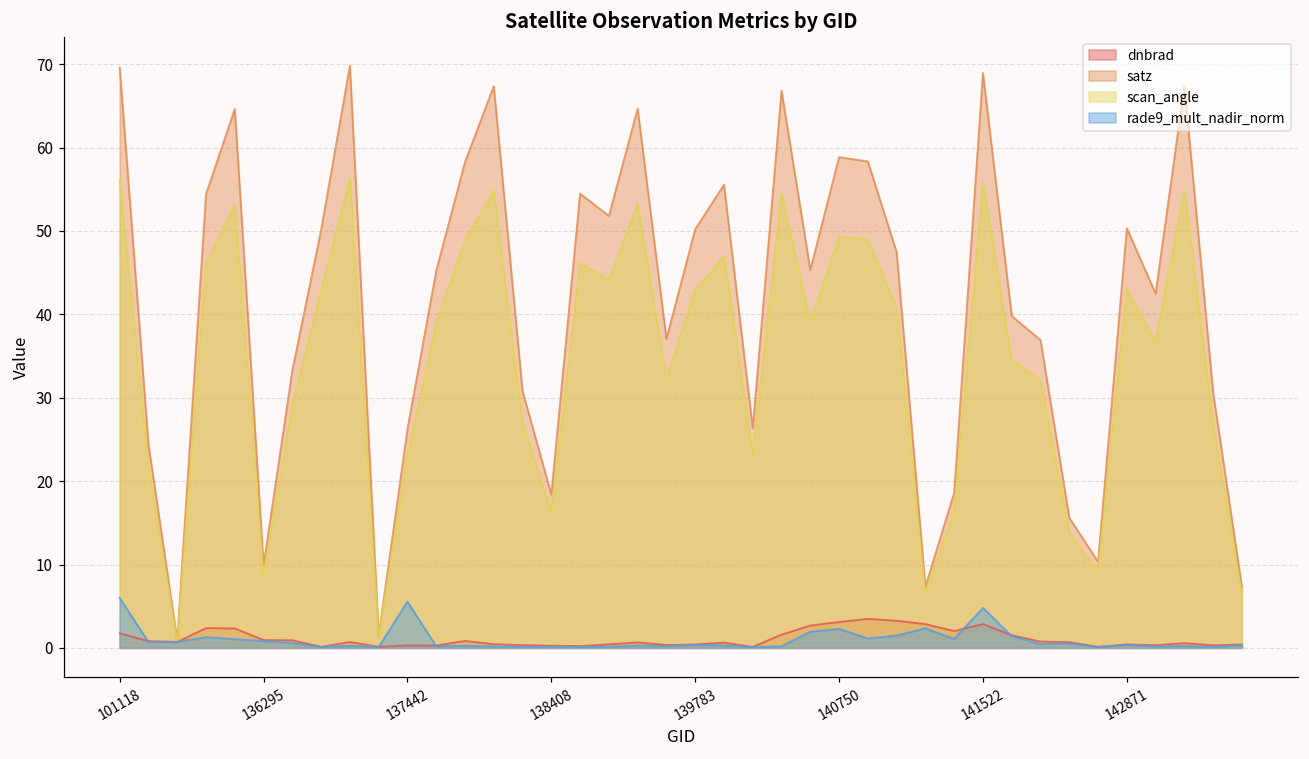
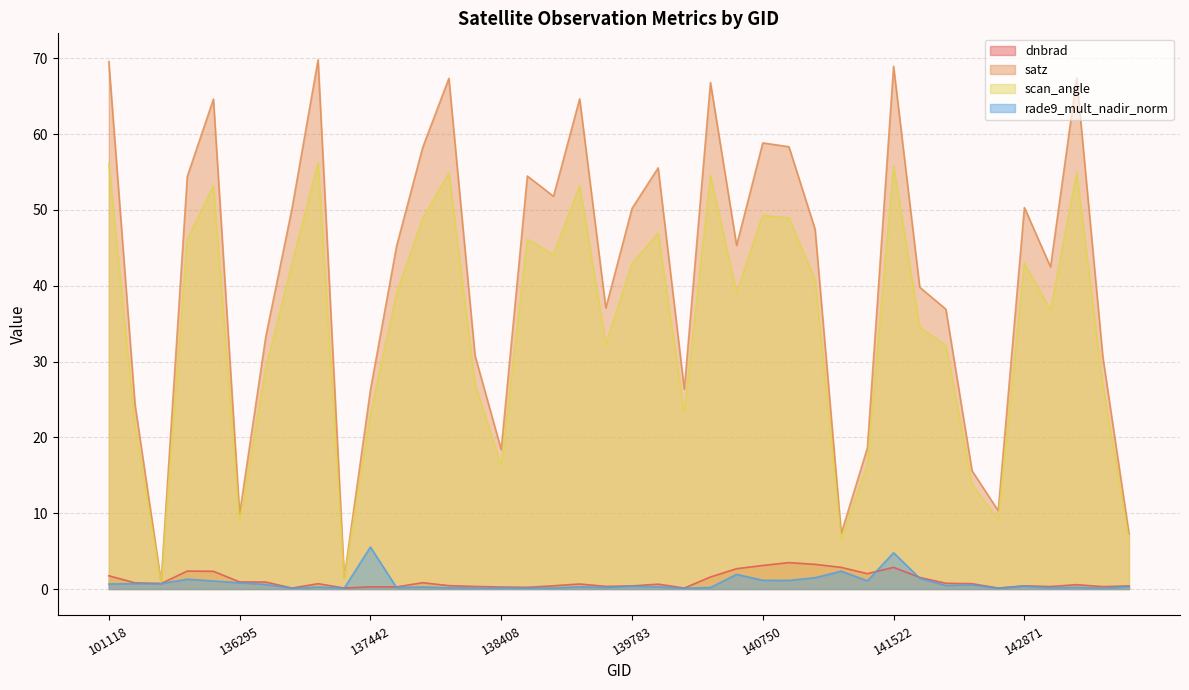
rade9_mult_nadir_norm, 101118: 6 -> 1
rade9_mult_nadir_norm, 140750: 2 -> 1
